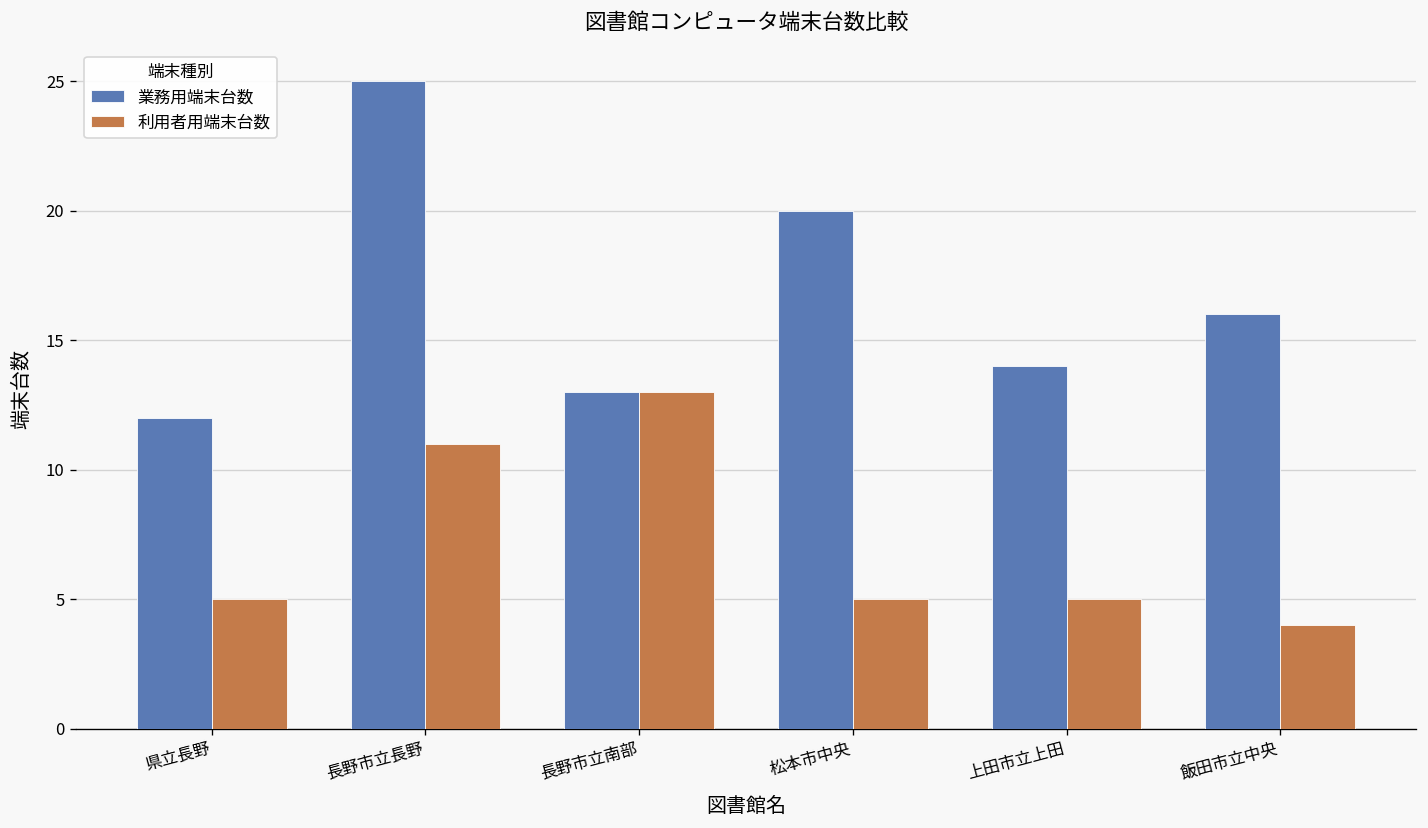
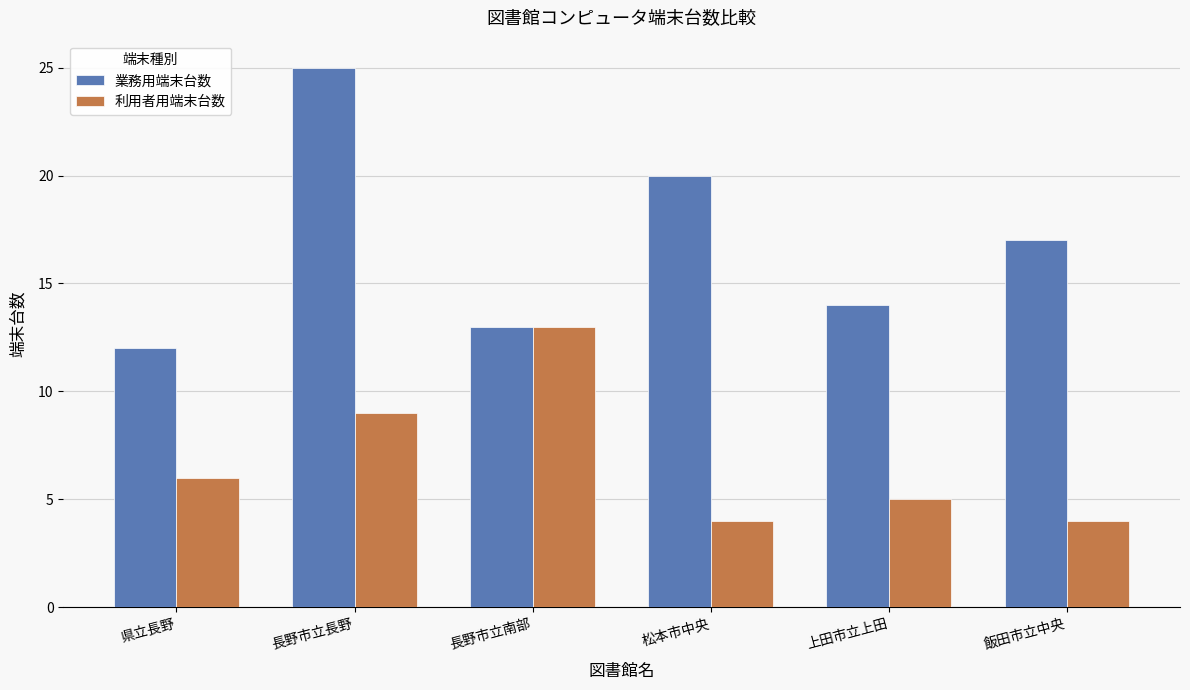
利用者用端末台数, 県立長野: 5 -> 6
利用者用端末台数, 長野市立長野: 11 -> 9
利用者用端末台数, 松本市中央: 5 -> 4
業務用端末台数, 飯田市立中央: 16 -> 17
